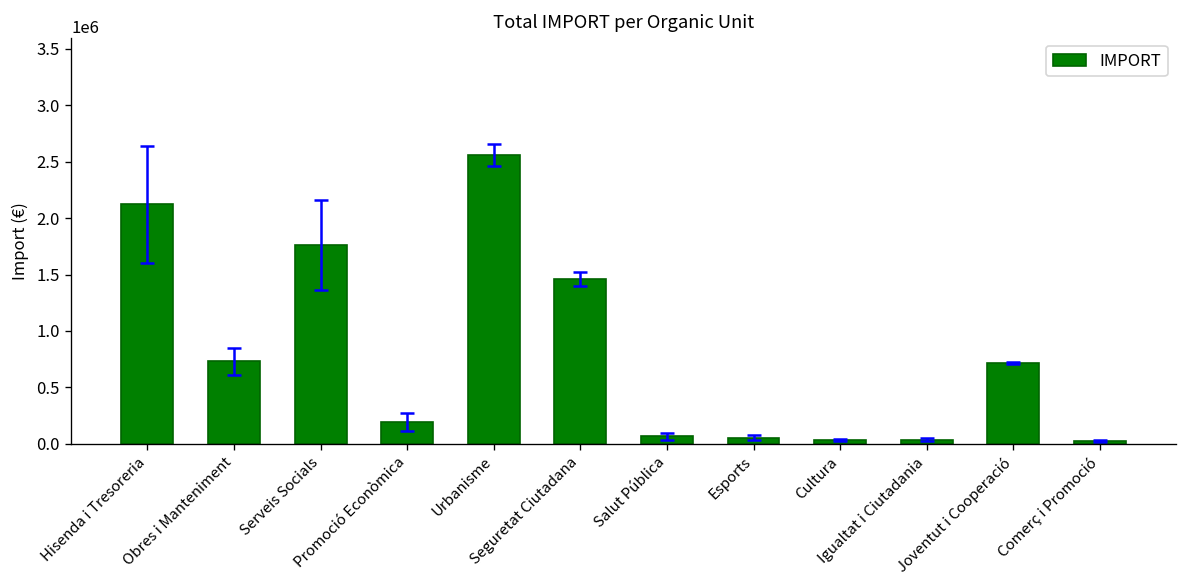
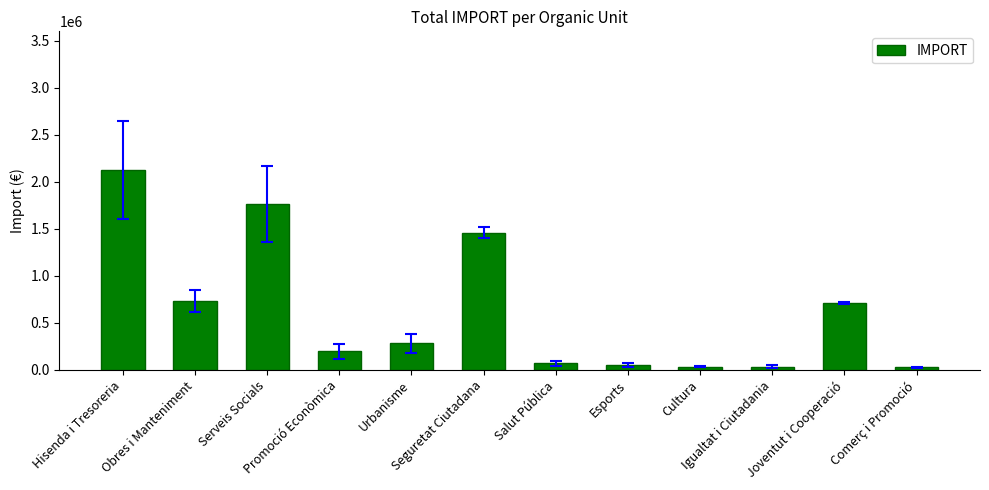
IMPORT, Urbanisme: 2600000 -> 300000
